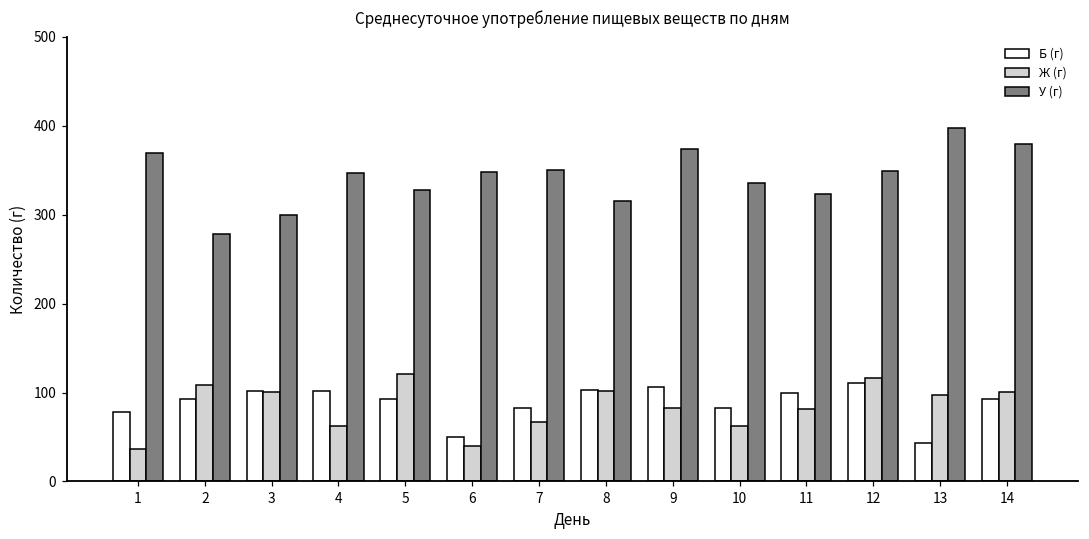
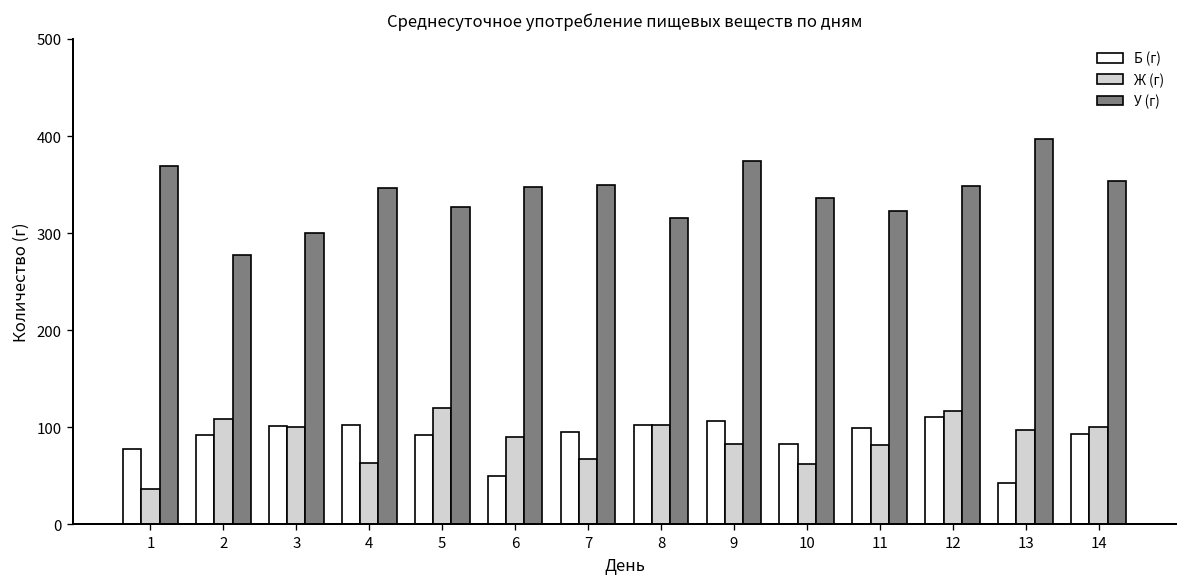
Ж (г), 6: 40 -> 90
Б (г), 7: 80 -> 100
У (г), 14: 380 -> 350
